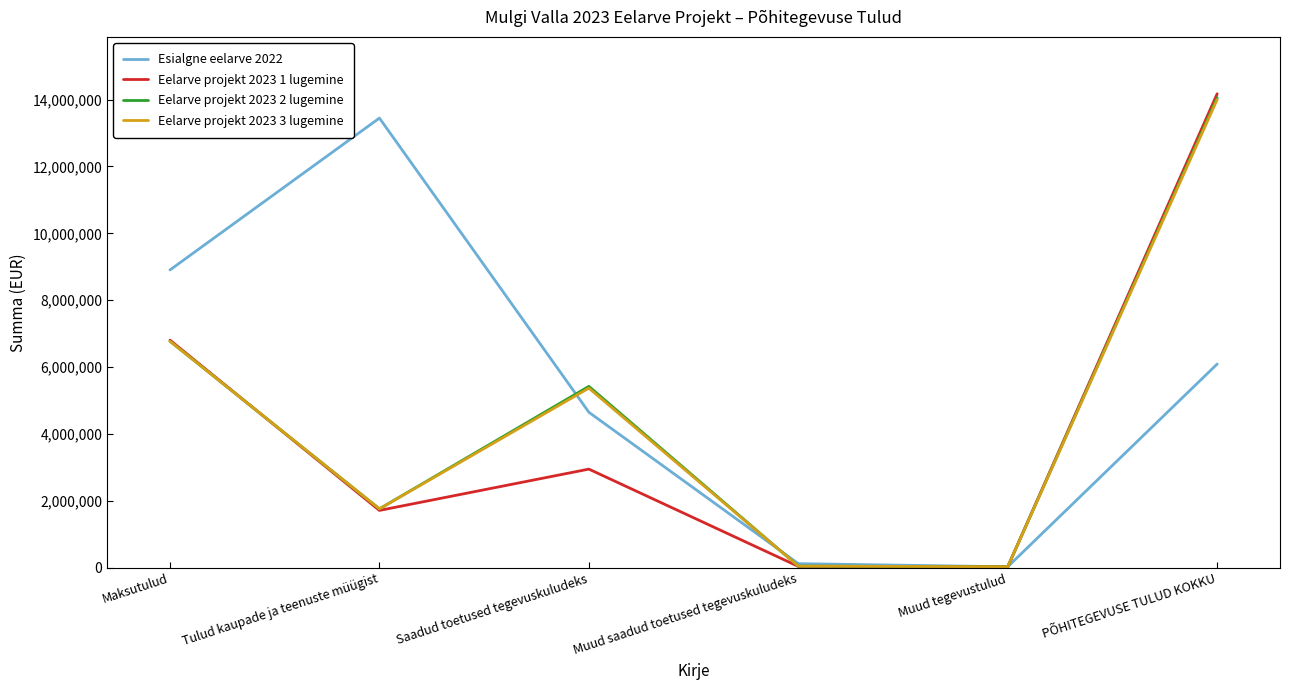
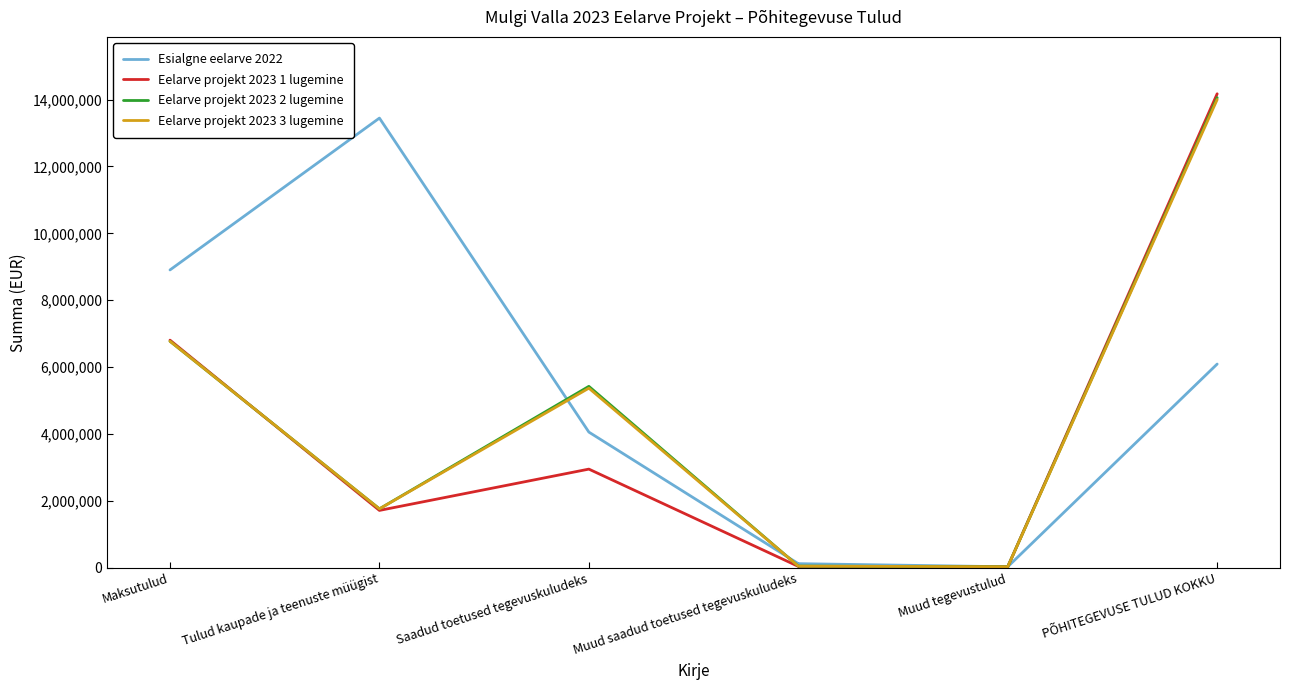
Esialgne eelarve 2022, Saadud toetused tegevuskuludeks: 4,700,000 -> 4,100,000
